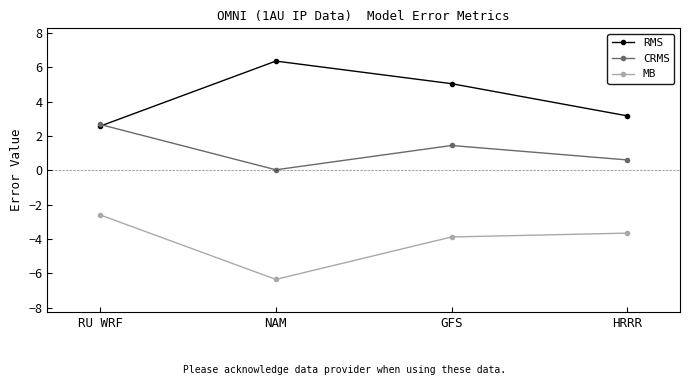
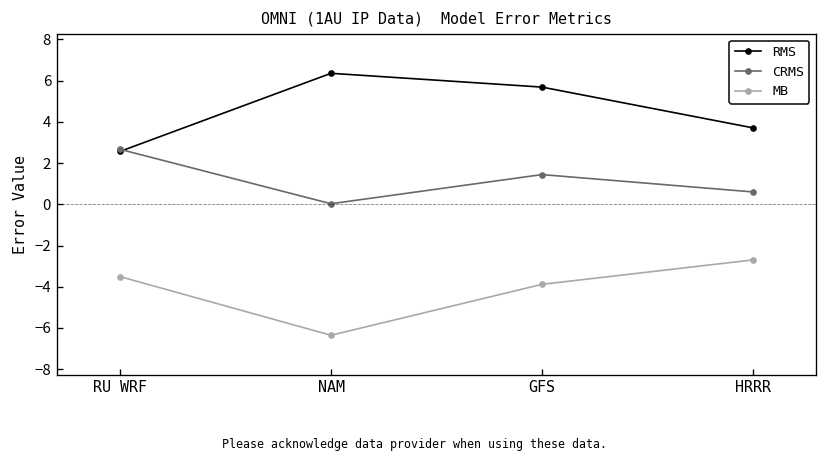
MB, RU WRF: -2.6 -> -3.5
RMS, GFS: 5.0 -> 5.7
RMS, HRRR: 3.2 -> 3.7
MB, HRRR: -3.7 -> -2.7
